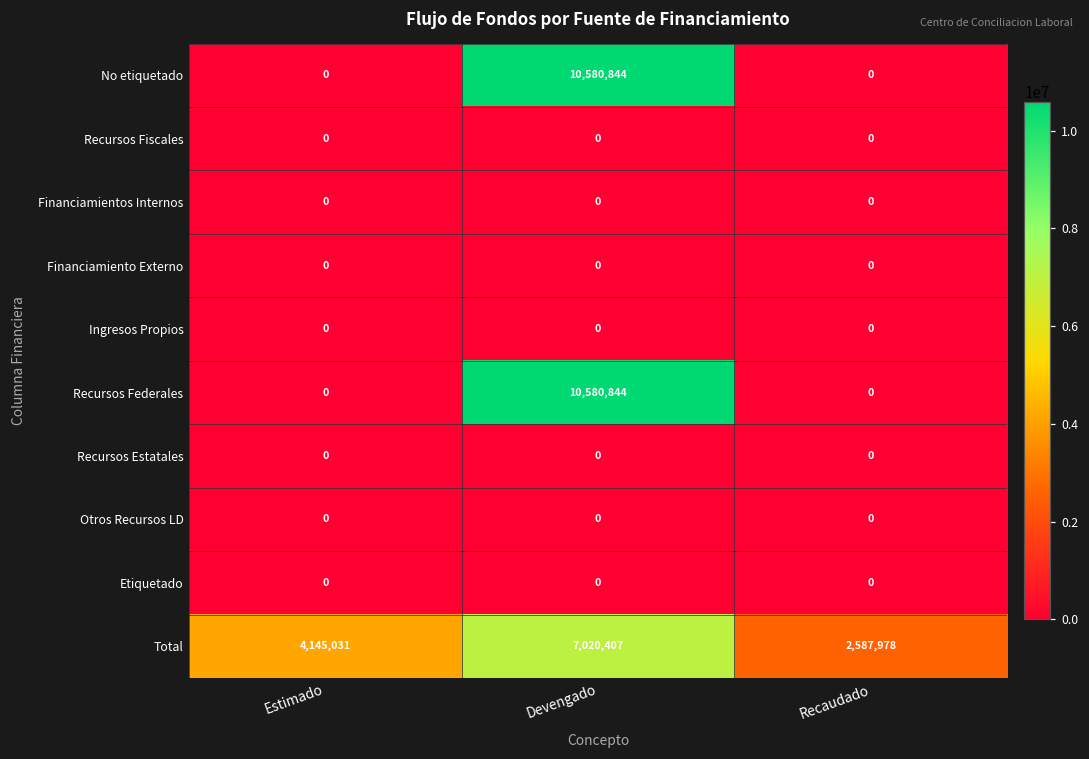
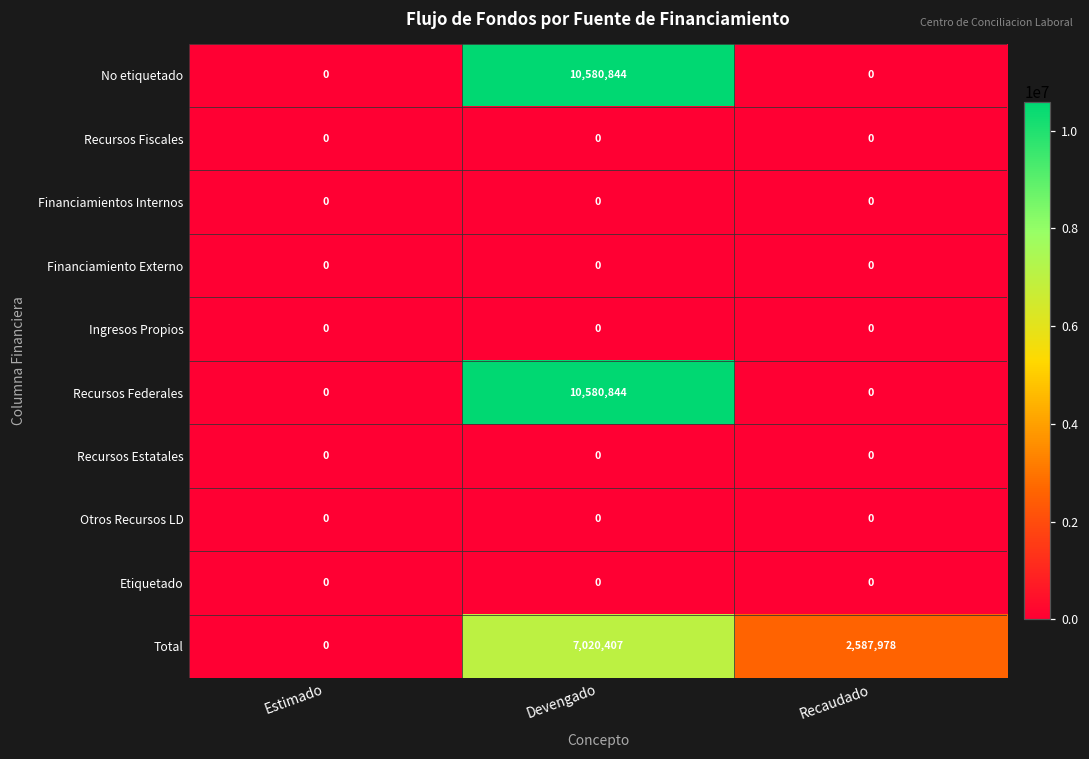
Total, Estimado: 4,145,031 -> 0
